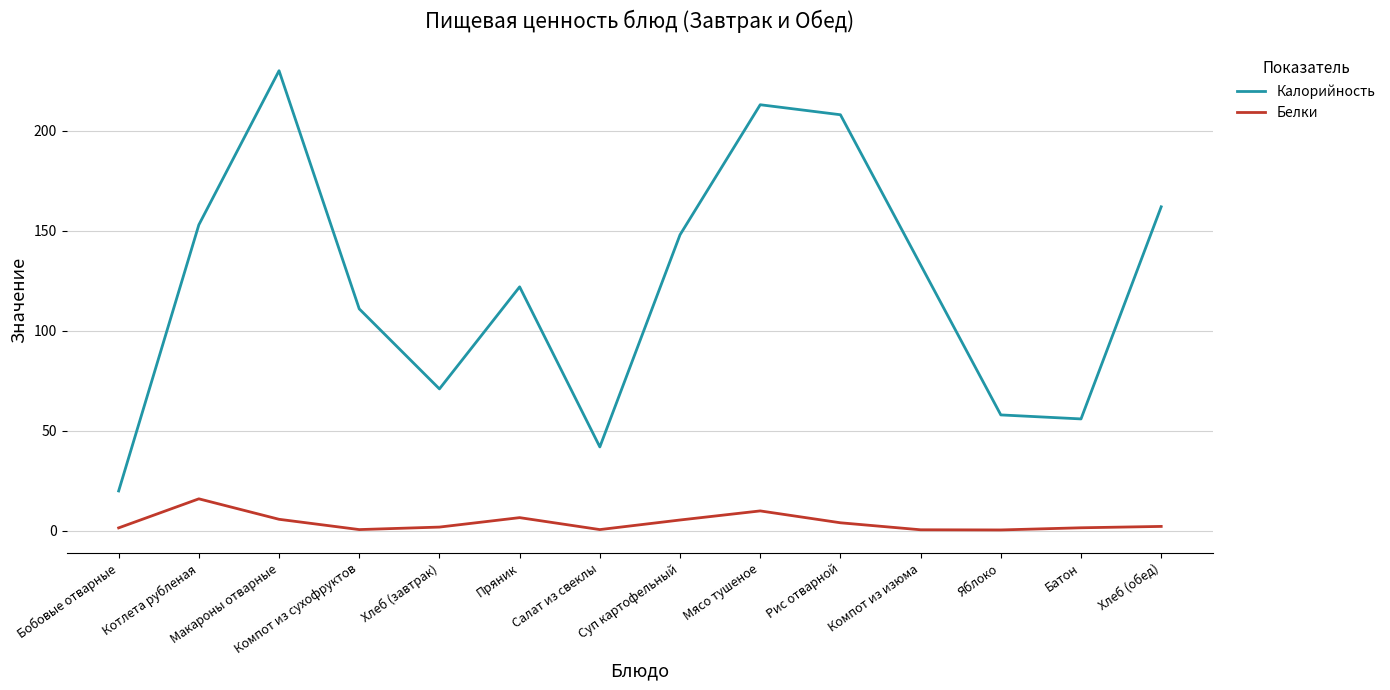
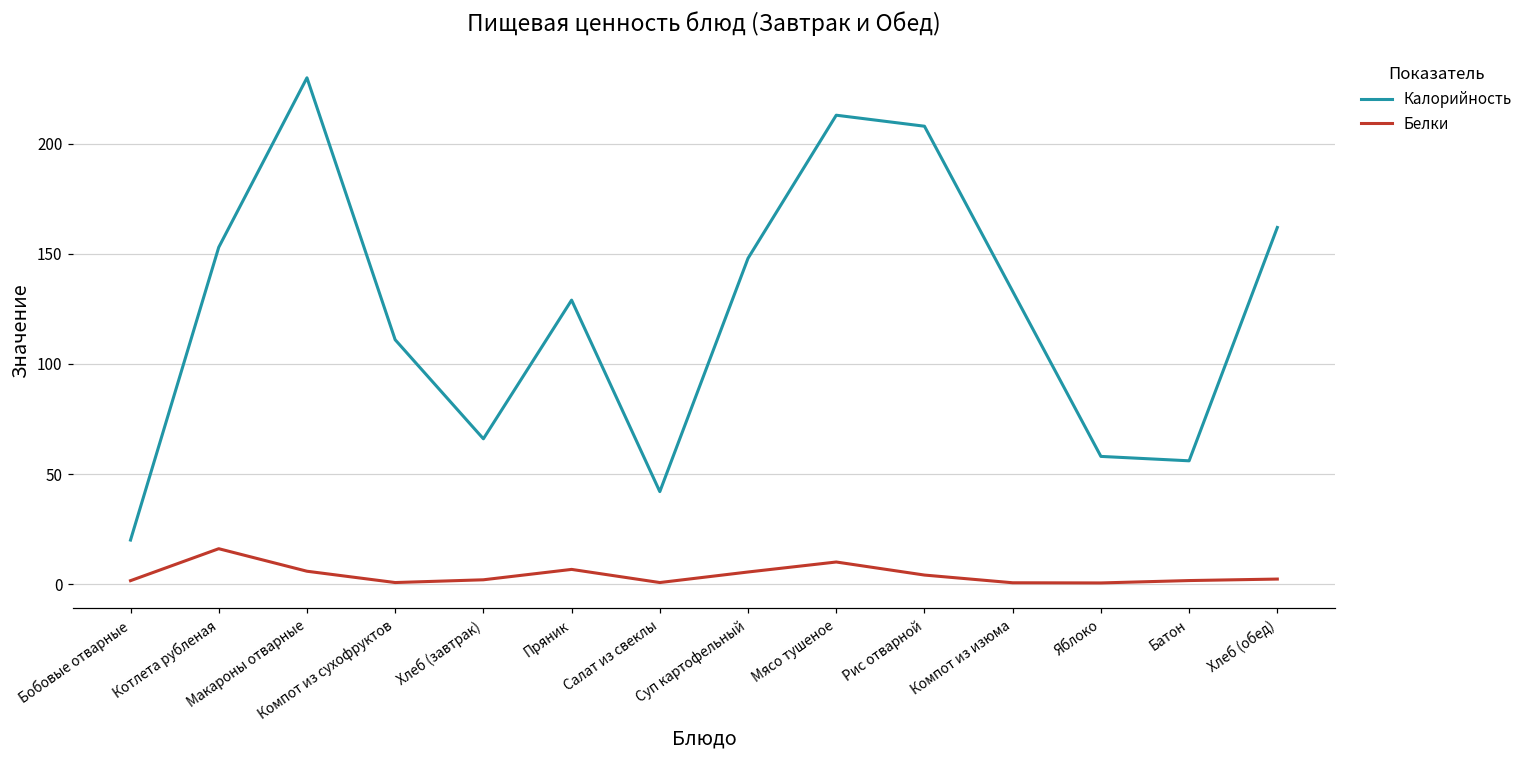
Калорийность, Хлеб (завтрак): 71 -> 66
Калорийность, Пряник: 122 -> 129
